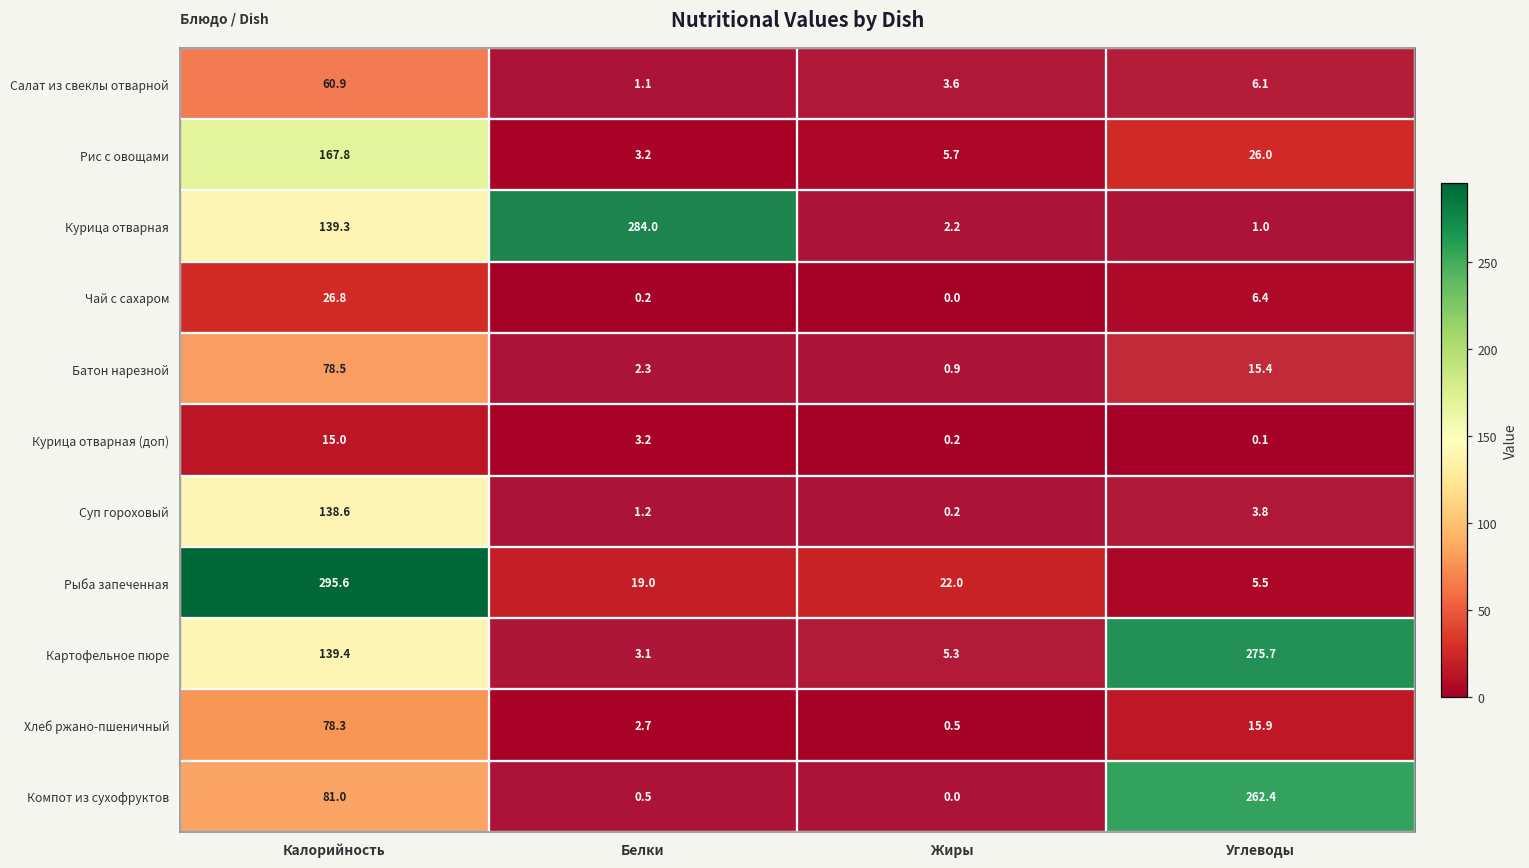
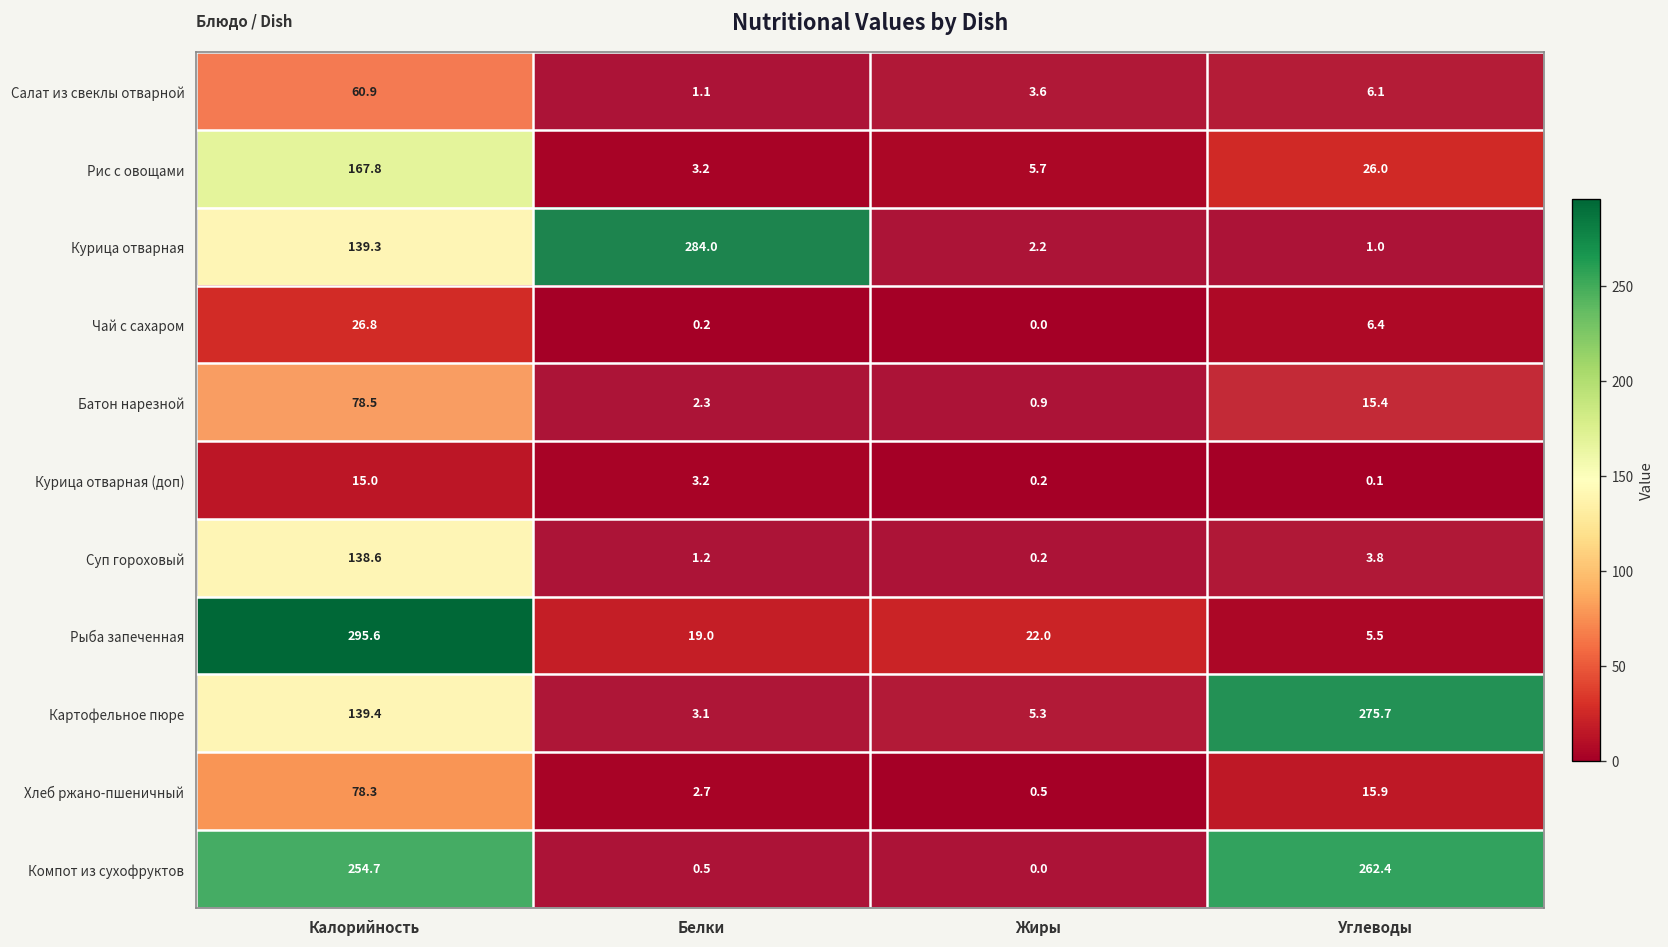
Компот из сухофруктов, Калорийность: 81.0 -> 254.7
